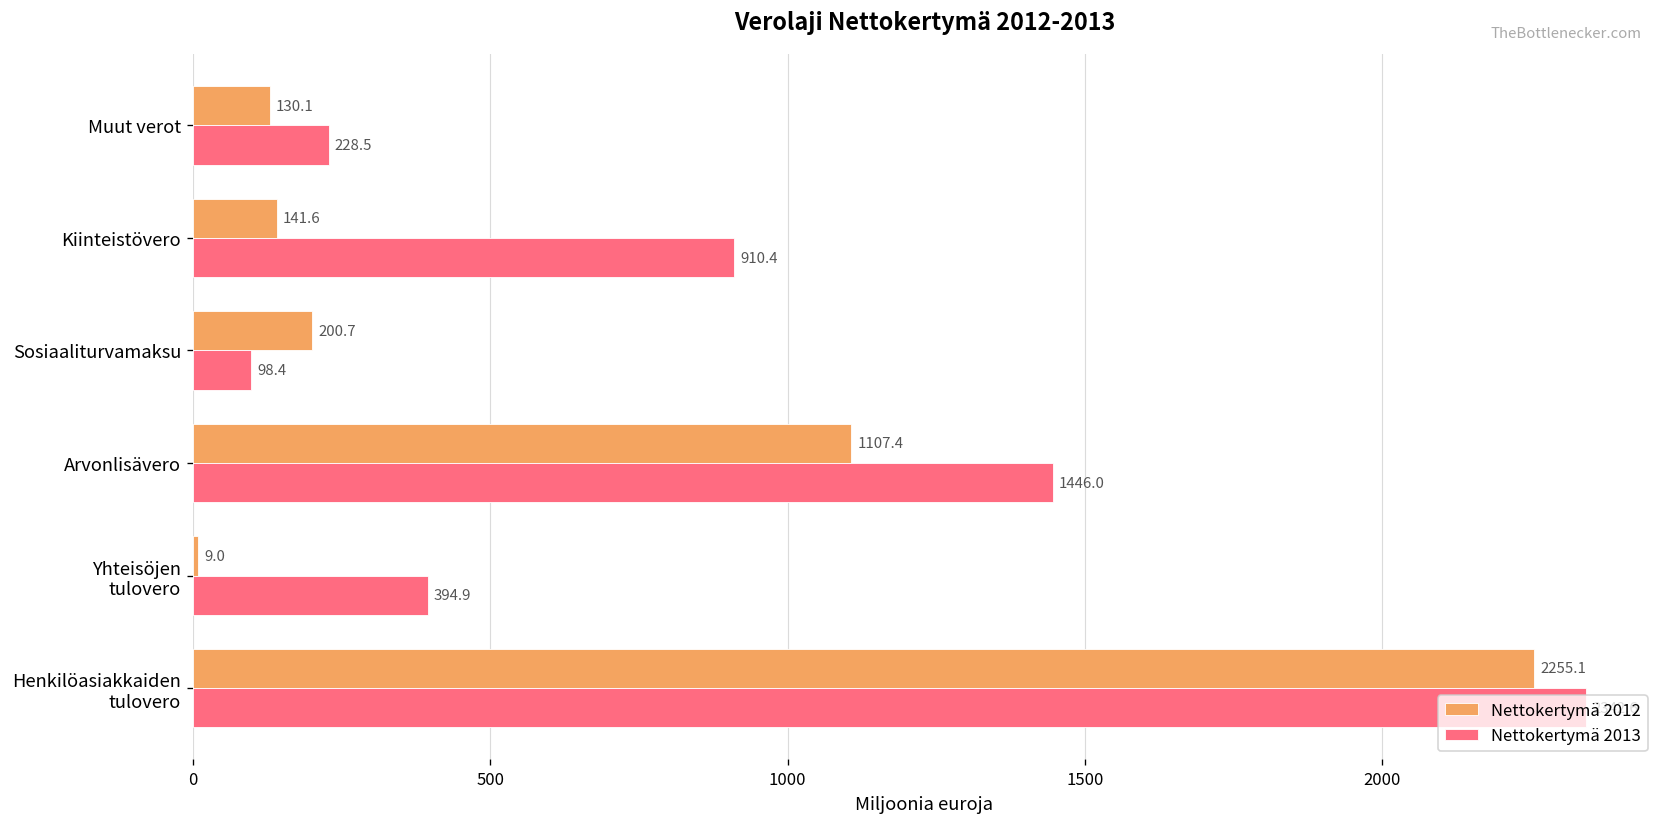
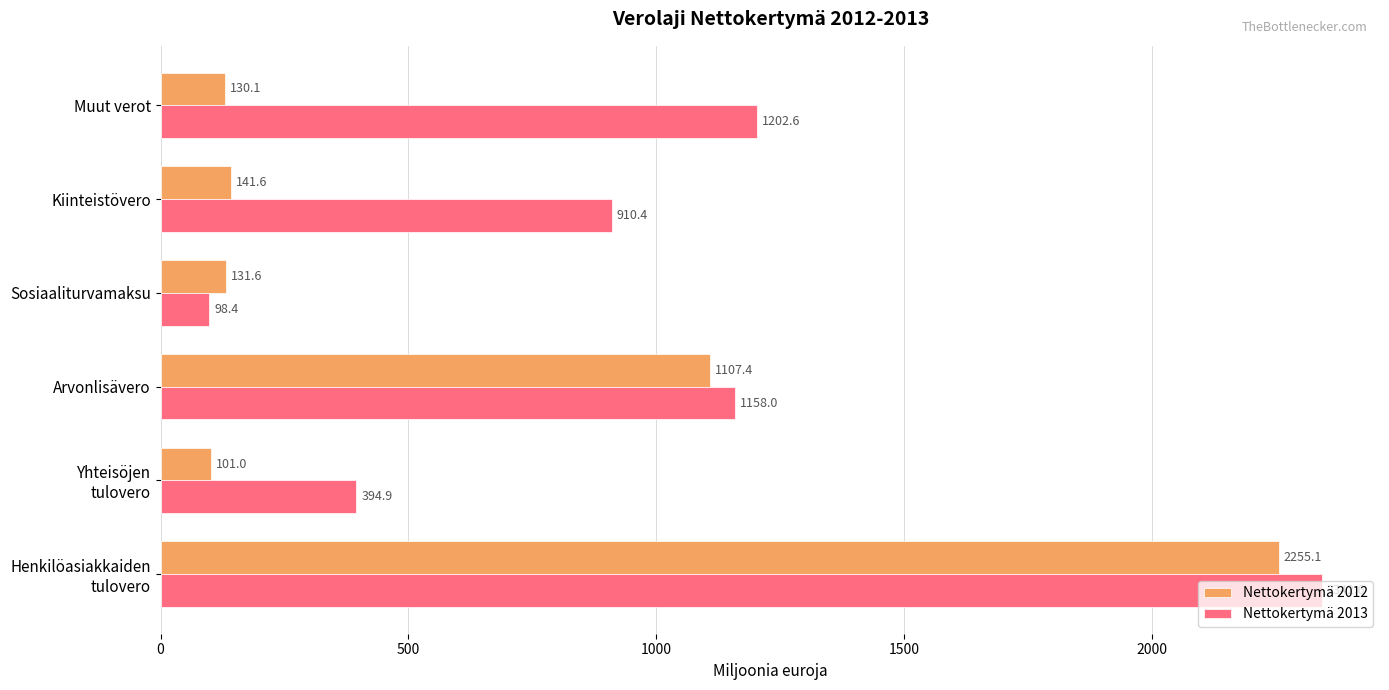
Nettokertymä 2013, Muut verot: 228.5 -> 1202.6
Nettokertymä 2012, Sosiaaliturvamaksu: 200.7 -> 131.6
Nettokertymä 2013, Arvonlisävero: 1446.0 -> 1158.0
Nettokertymä 2012, Yhteisöjen tulovero: 9.0 -> 101.0
